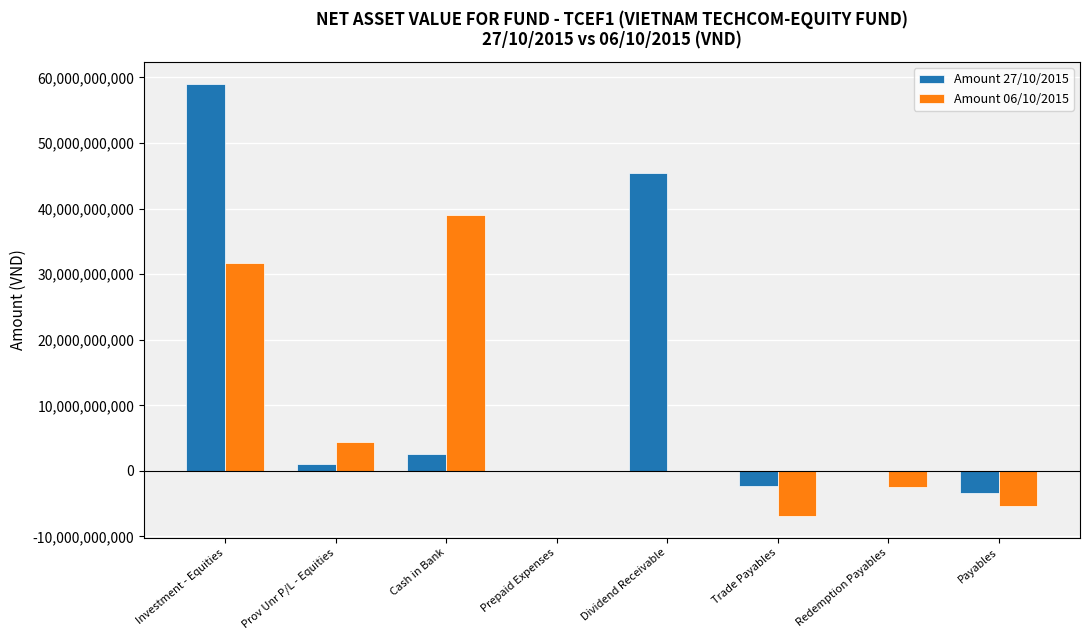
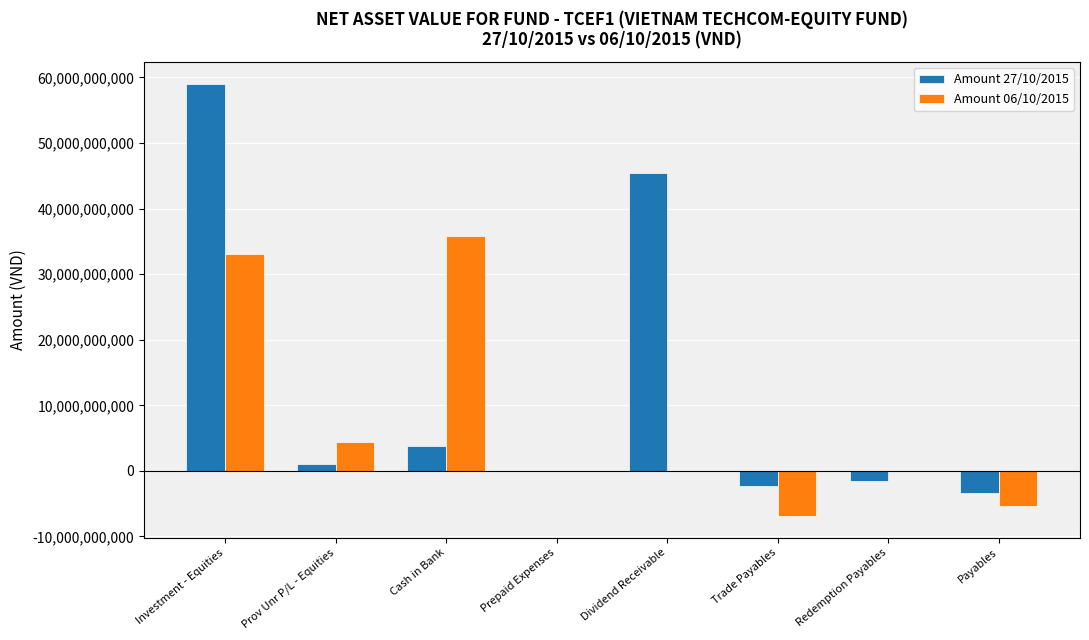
Amount 06/10/2015, Investment - Equities: 32,000,000,000 -> 33,000,000,000
Amount 27/10/2015, Cash in Bank: 3,000,000,000 -> 4,000,000,000
Amount 06/10/2015, Cash in Bank: 39,000,000,000 -> 36,000,000,000
Amount 27/10/2015, Redemption Payables: 0 -> -2,000,000,000
Amount 06/10/2015, Redemption Payables: -2,000,000,000 -> 0
